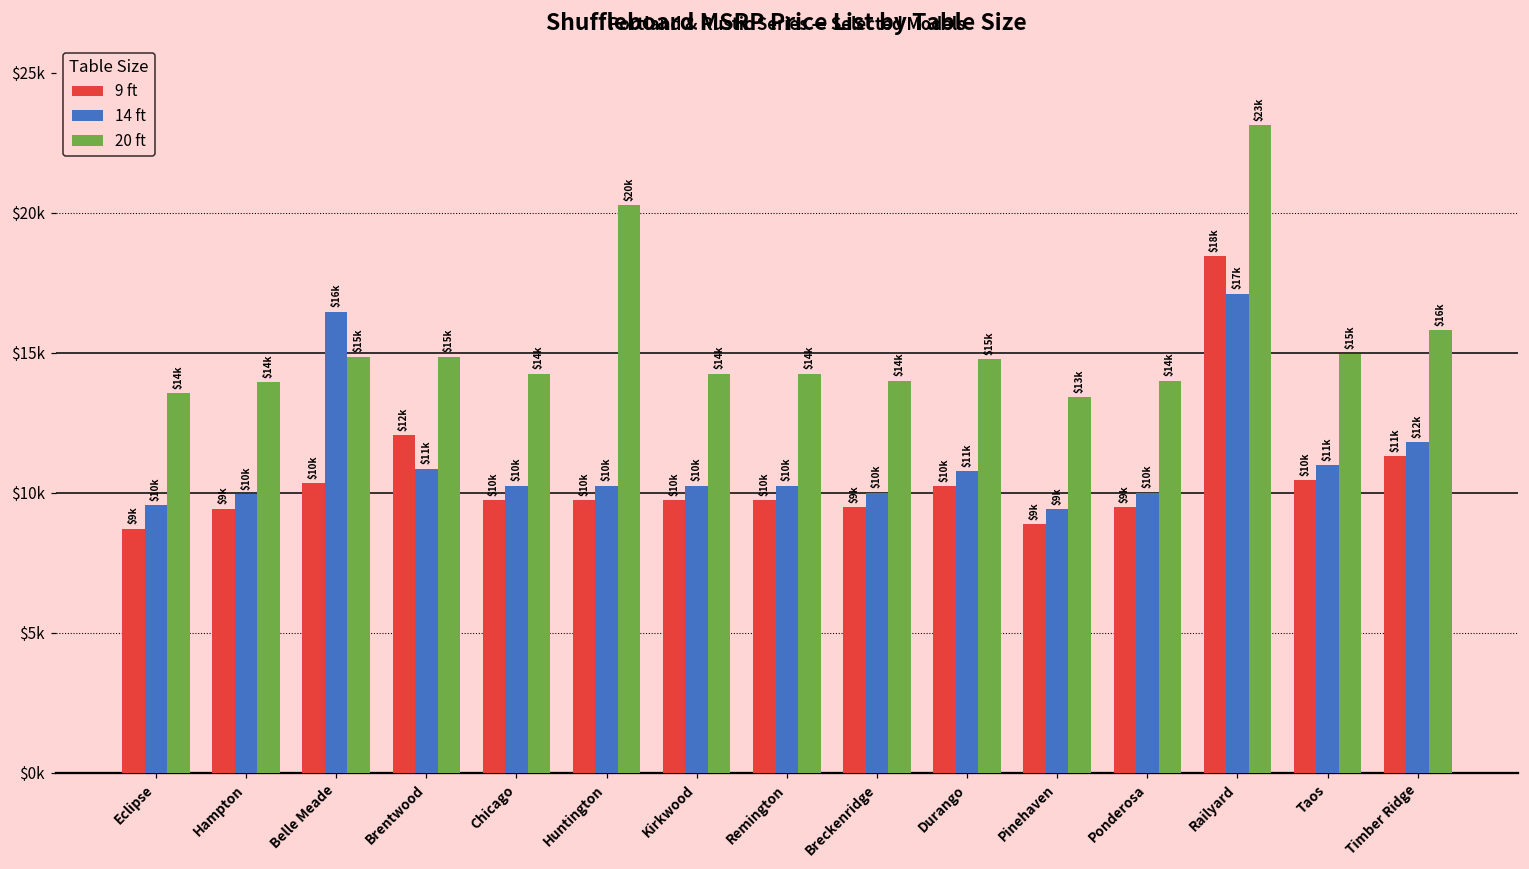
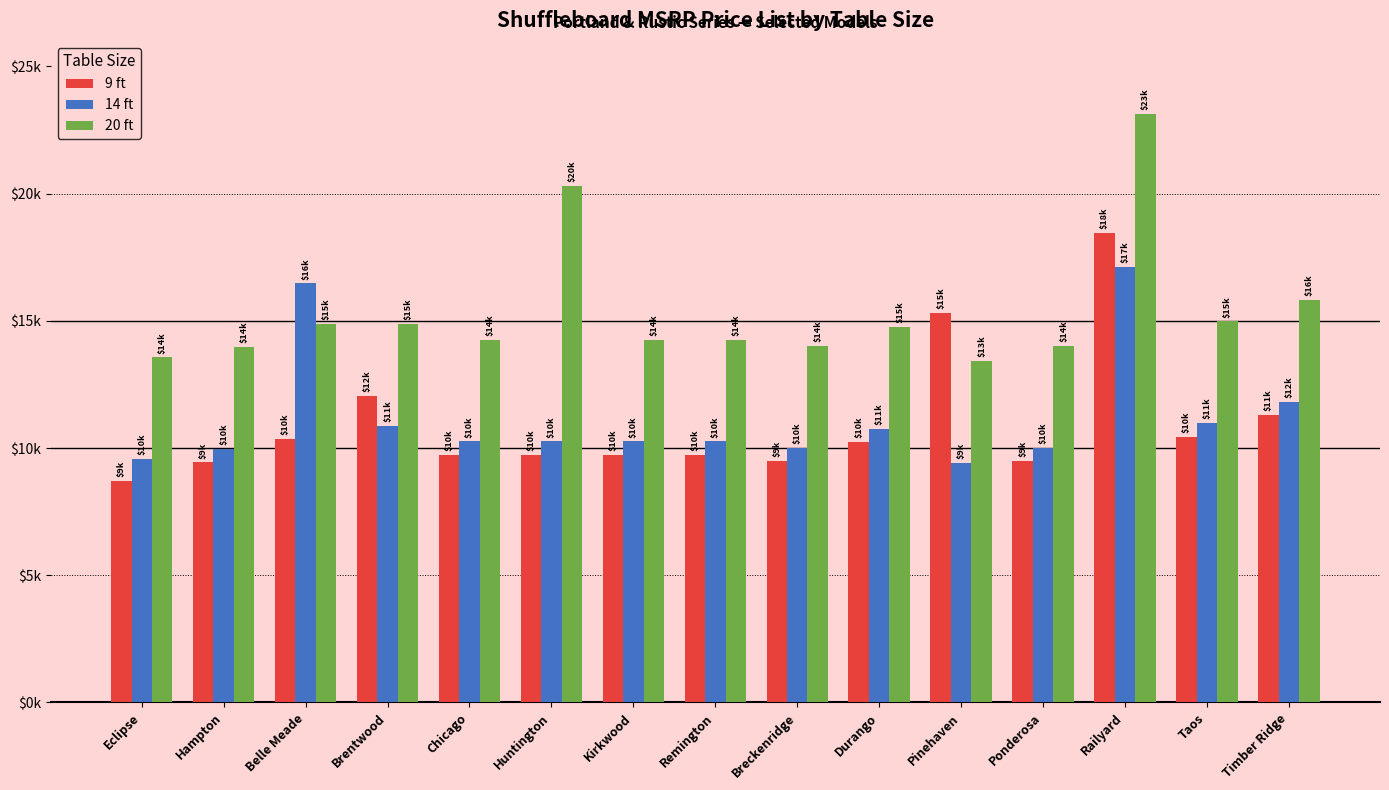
9 ft, Pinehaven: $9k -> $15k
